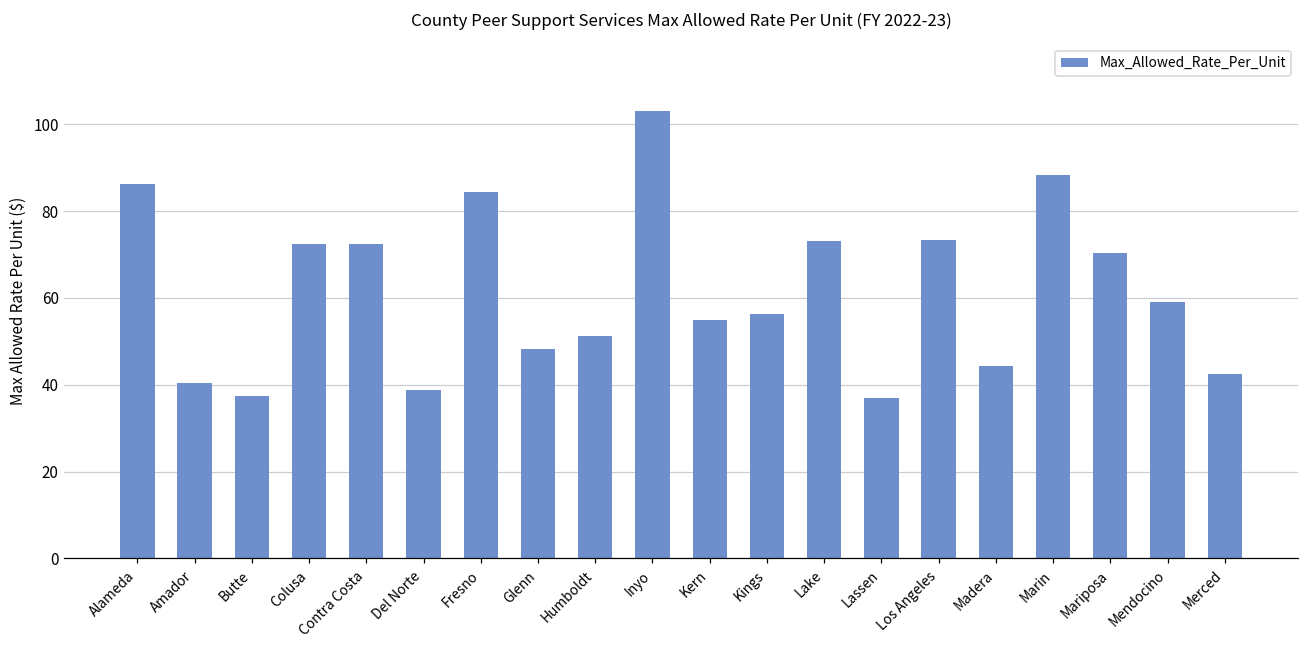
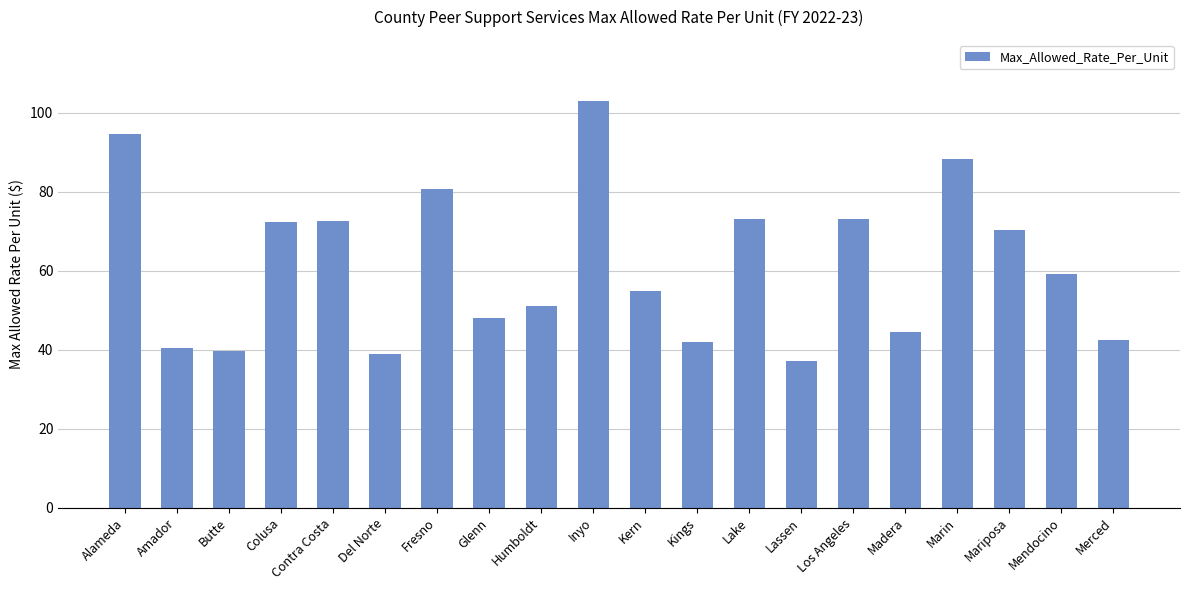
Alameda: 86 -> 95
Butte: 37 -> 40
Fresno: 84 -> 81
Kings: 56 -> 42
